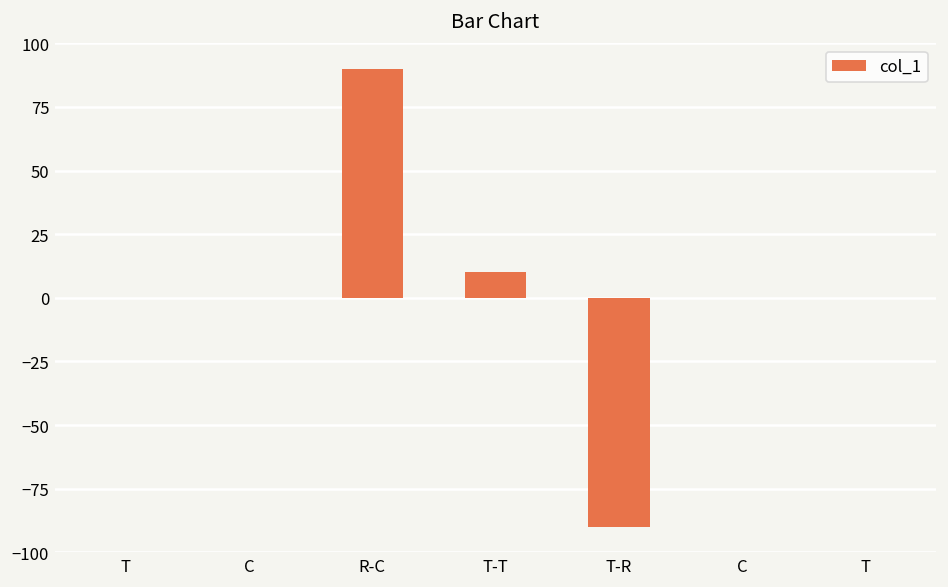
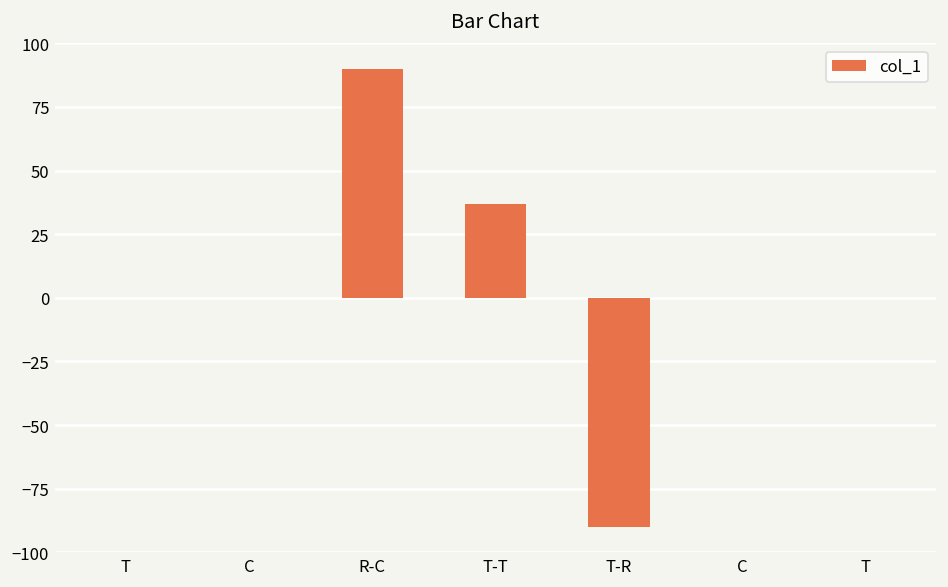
T-T: 10 -> 37
